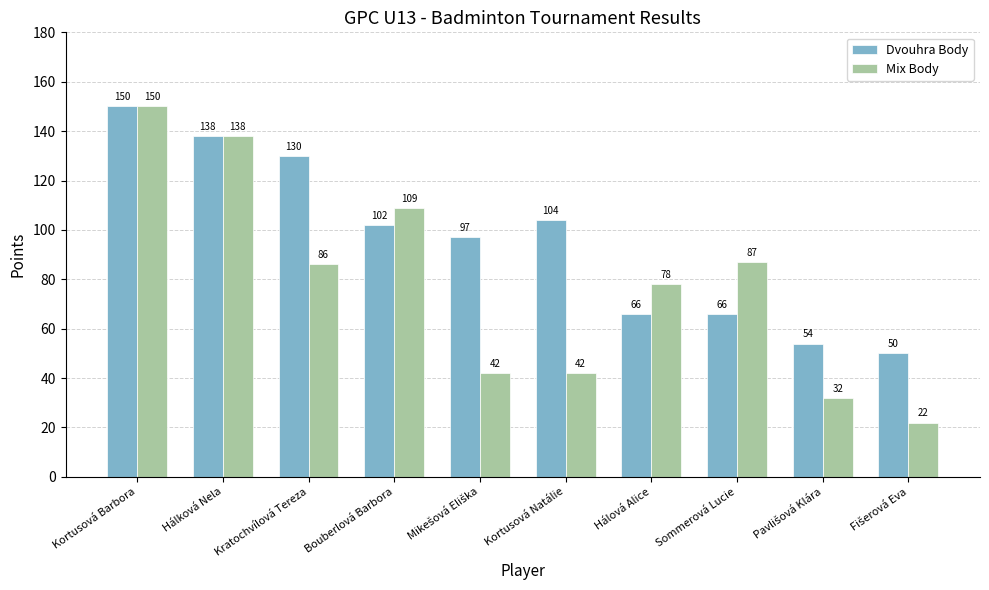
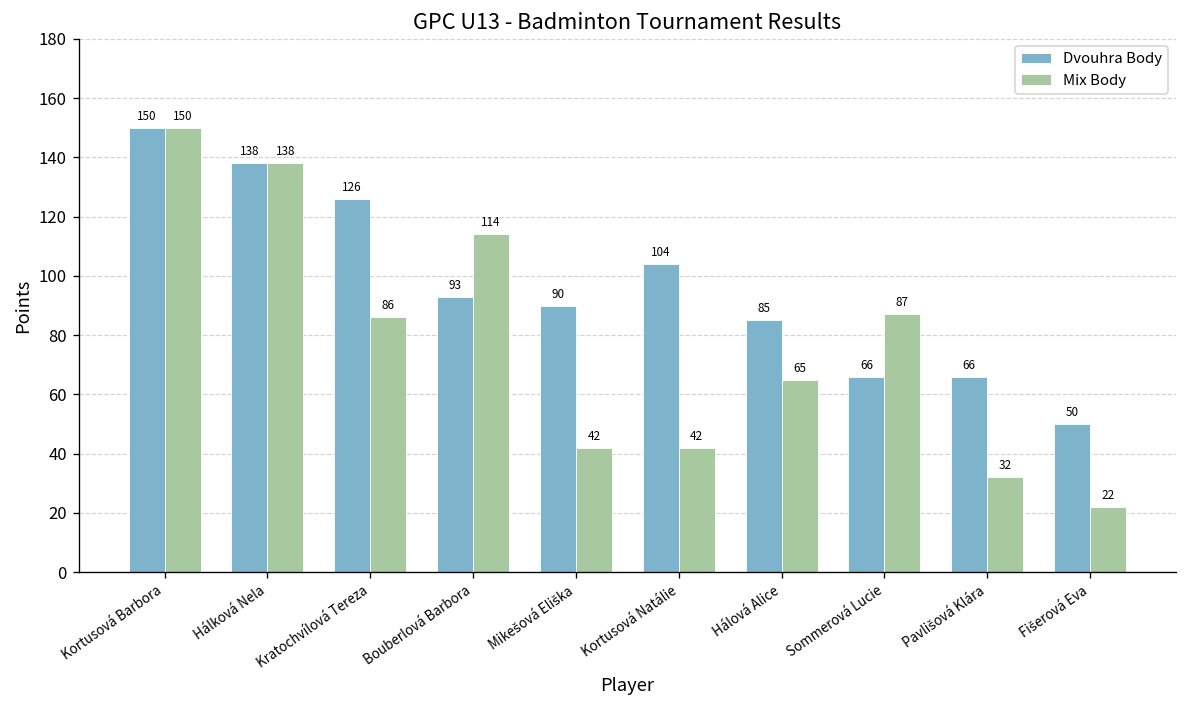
Dvouhra Body, Kratochvílová Tereza: 130 -> 126
Dvouhra Body, Bouberlová Barbora: 102 -> 93
Mix Body, Bouberlová Barbora: 109 -> 114
Dvouhra Body, Mikešová Eliška: 97 -> 90
Dvouhra Body, Hálová Alice: 66 -> 85
Mix Body, Hálová Alice: 78 -> 65
Dvouhra Body, Pavlišová Klára: 54 -> 66
